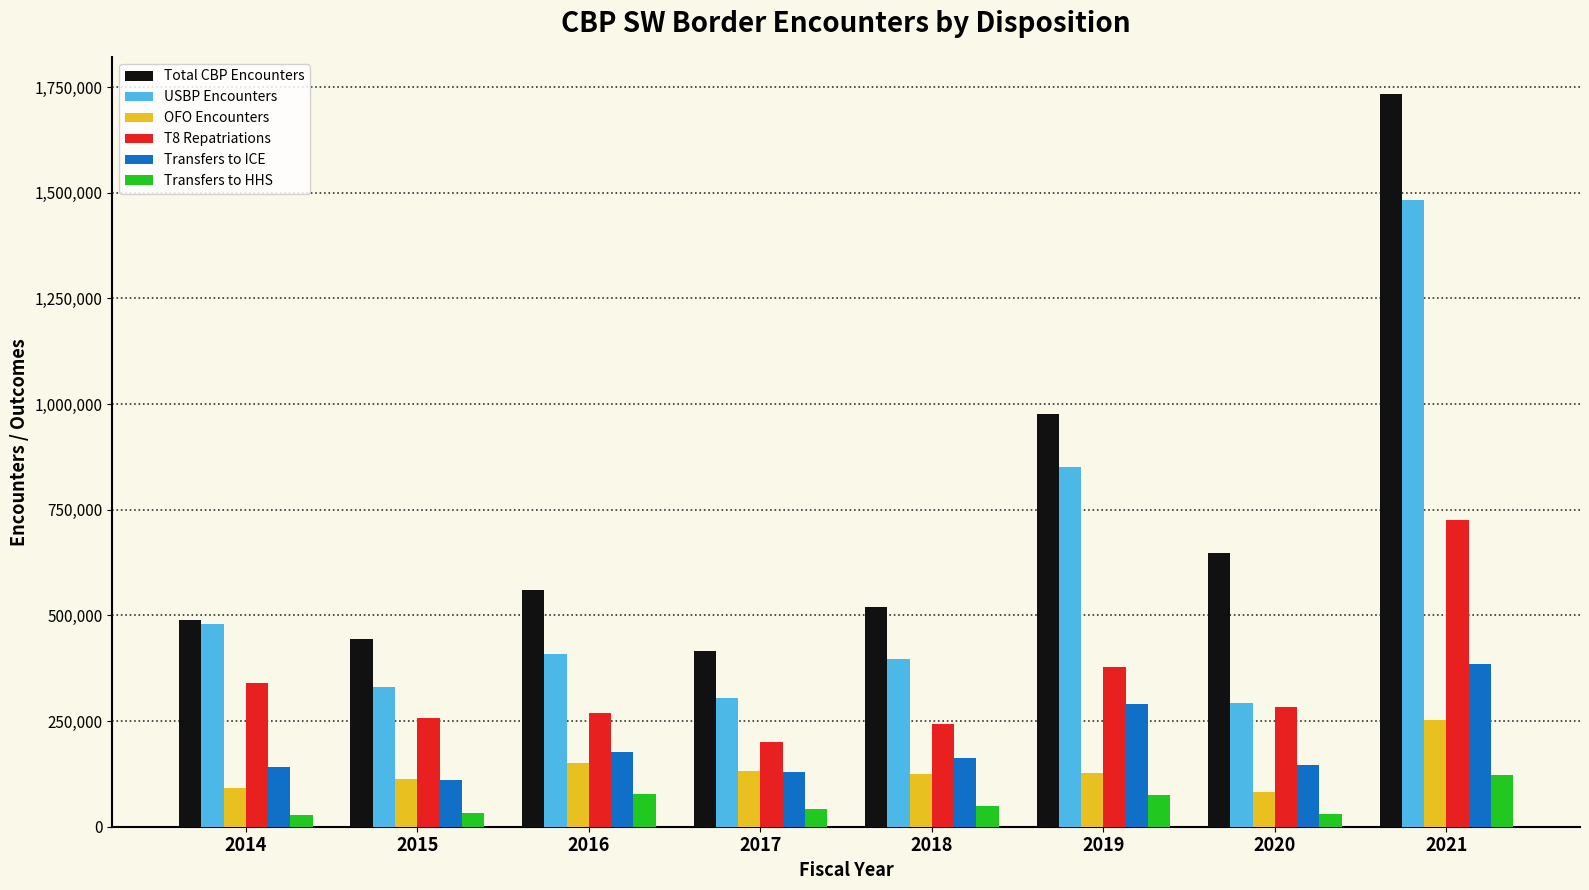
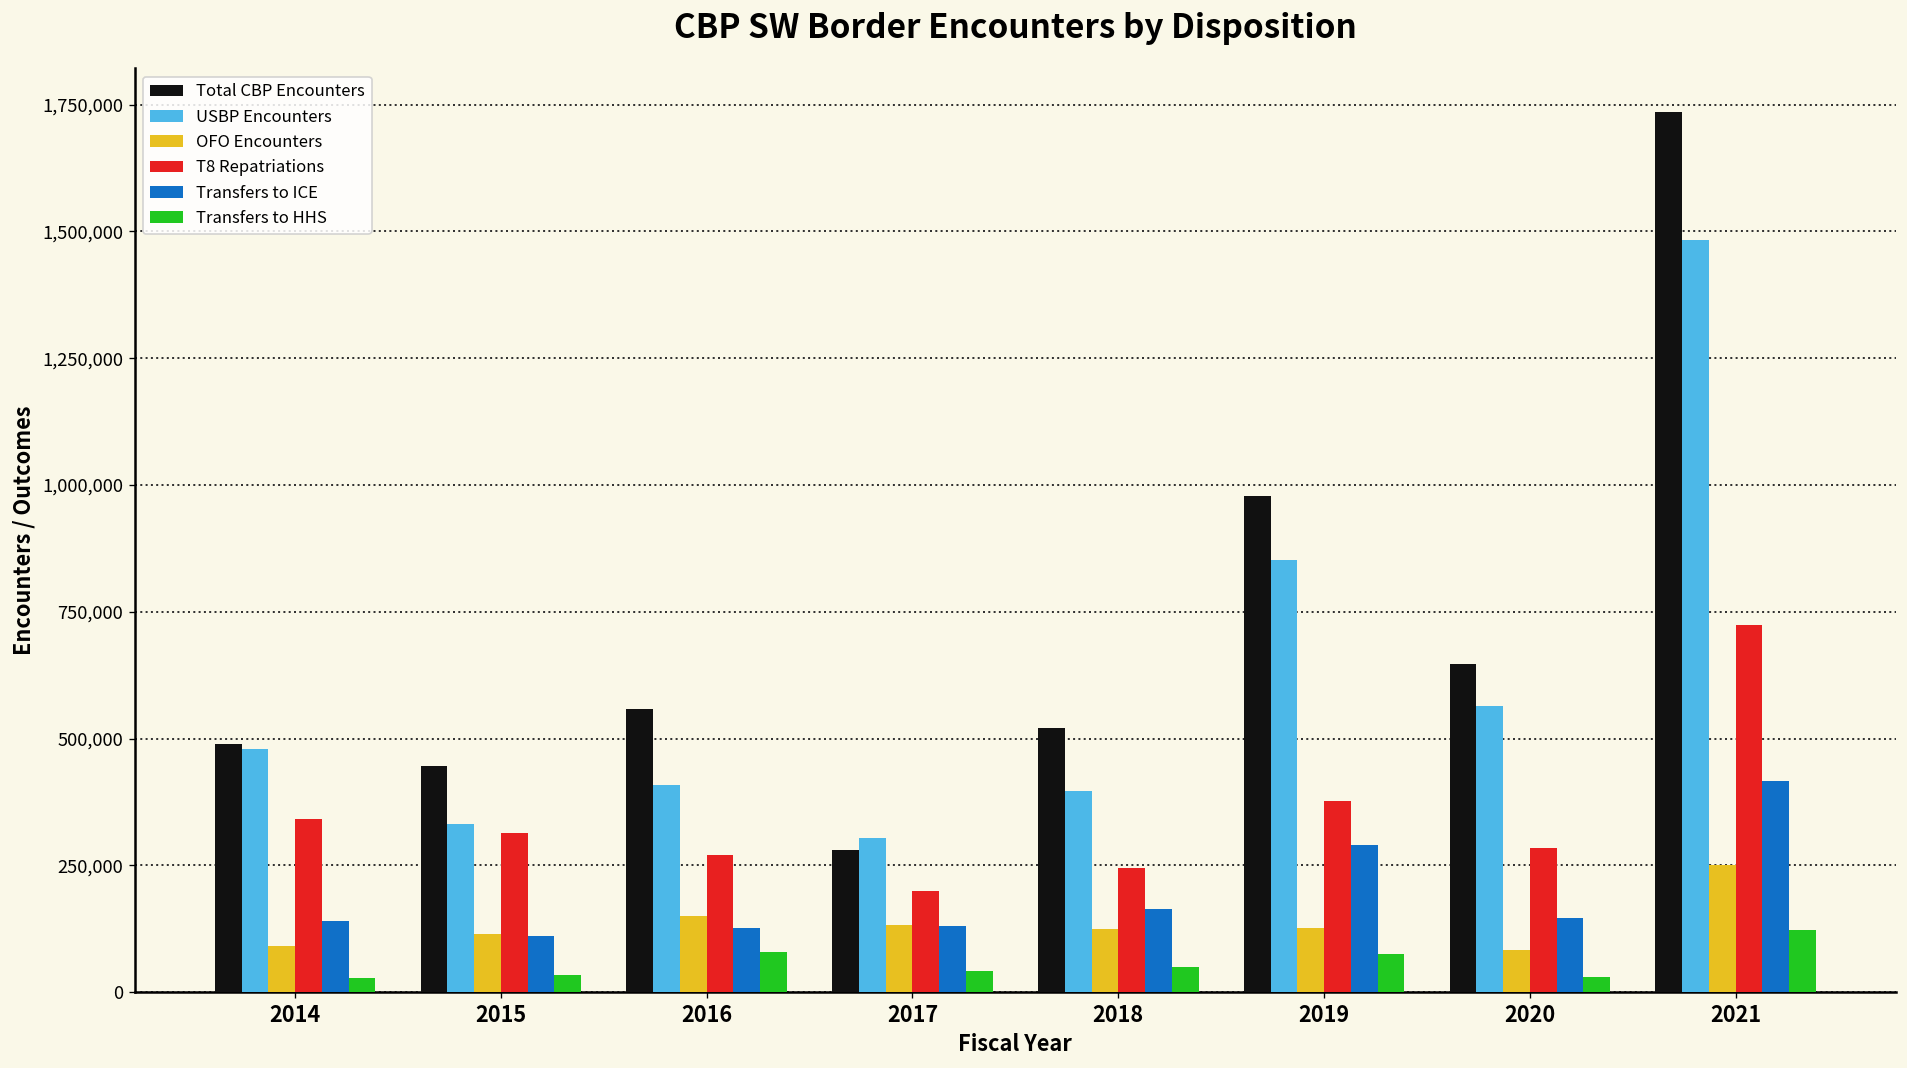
T8 Repatriations, 2015: 260,000 -> 310,000
Transfers to ICE, 2016: 180,000 -> 130,000
Total CBP Encounters, 2017: 420,000 -> 280,000
USBP Encounters, 2020: 290,000 -> 560,000
Transfers to ICE, 2021: 390,000 -> 420,000
